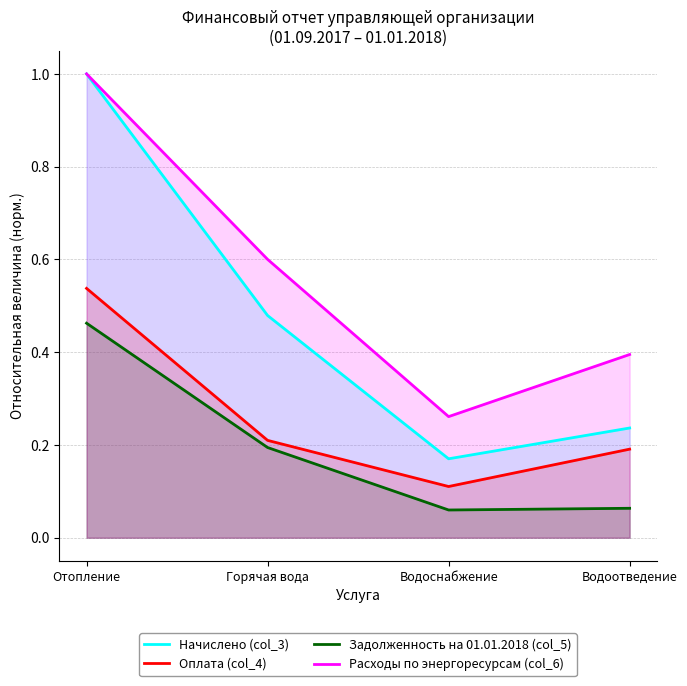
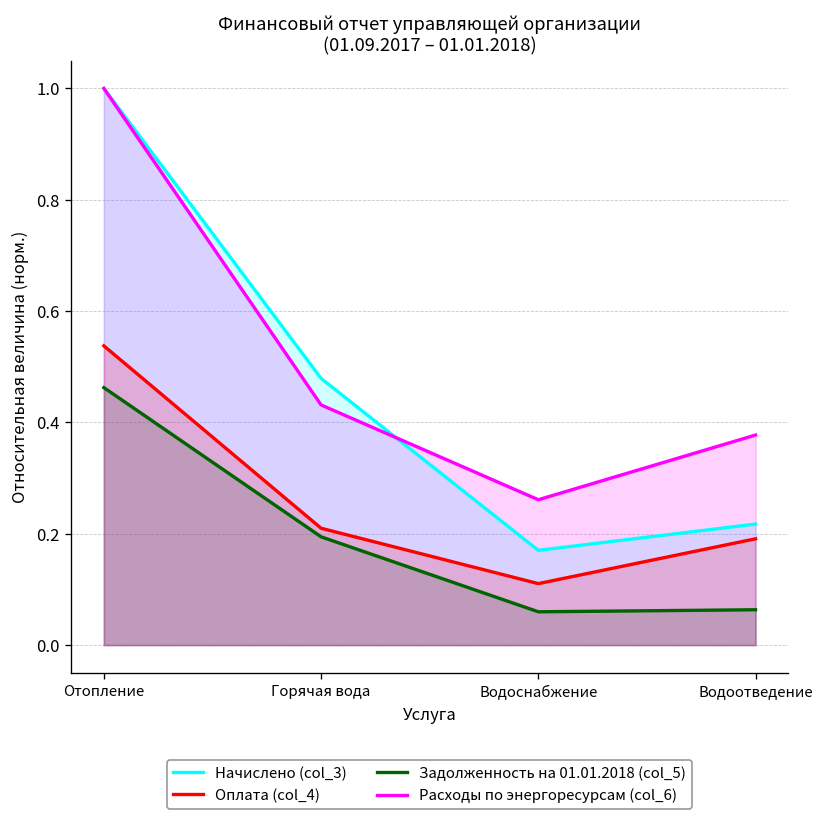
Расходы по энергоресурсам (col_6), Горячая вода: 0.60 -> 0.43
Начислено (col_3), Водоотведение: 0.24 -> 0.22
Расходы по энергоресурсам (col_6), Водоотведение: 0.39 -> 0.38
